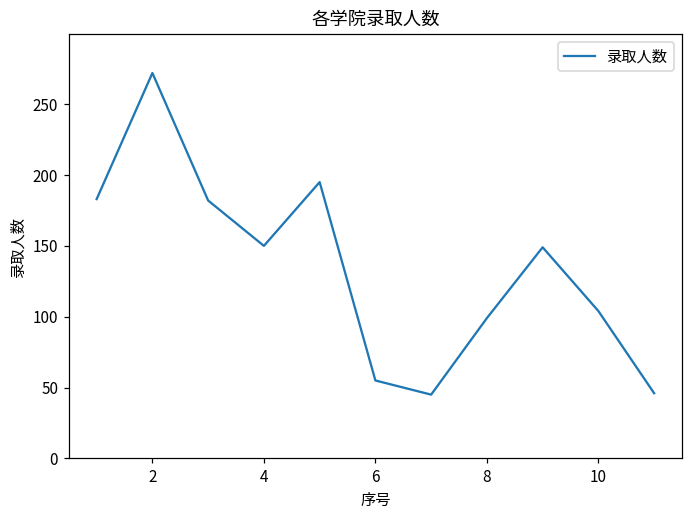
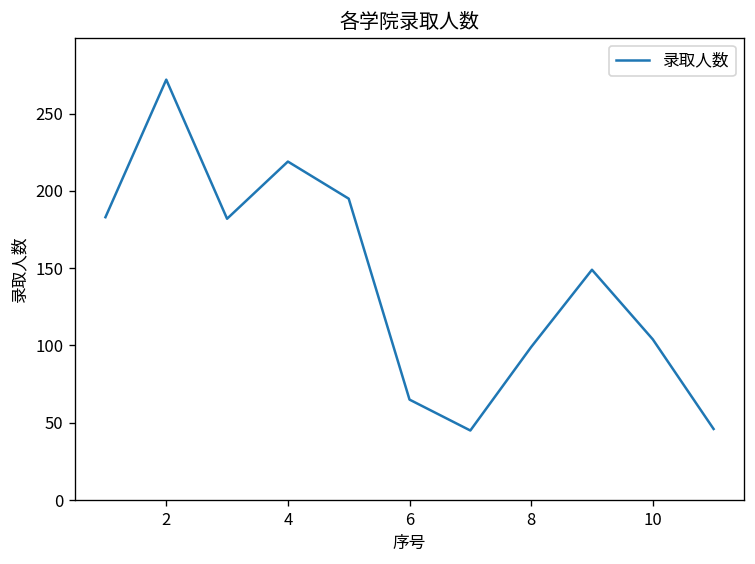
4: 150 -> 219
6: 55 -> 65
